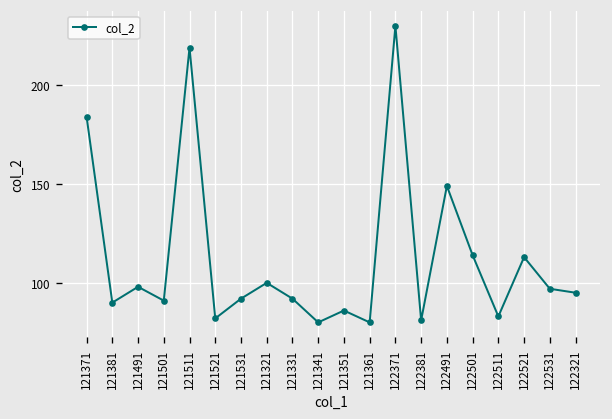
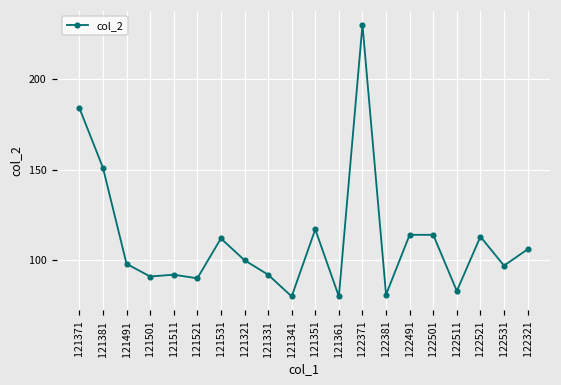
121381: 90 -> 151
121511: 219 -> 92
121521: 82 -> 90
121531: 92 -> 112
121351: 86 -> 117
122491: 149 -> 114
122321: 95 -> 106
